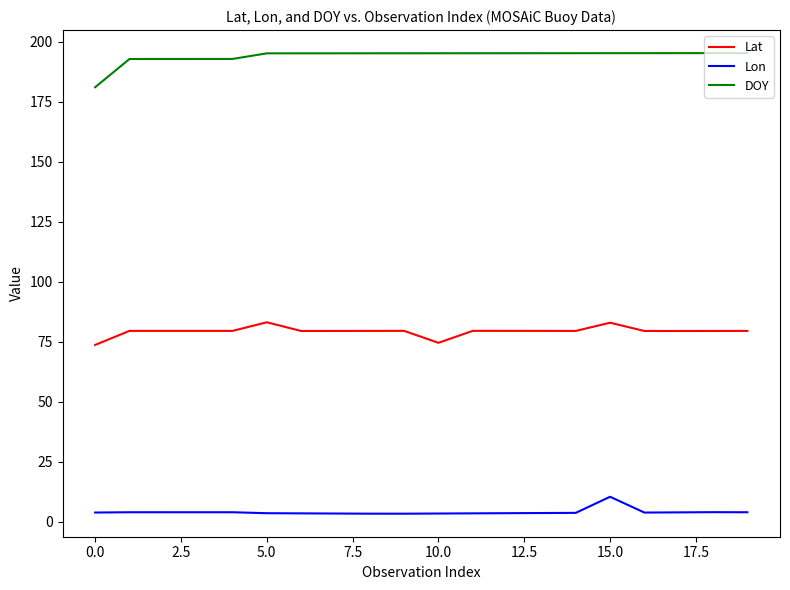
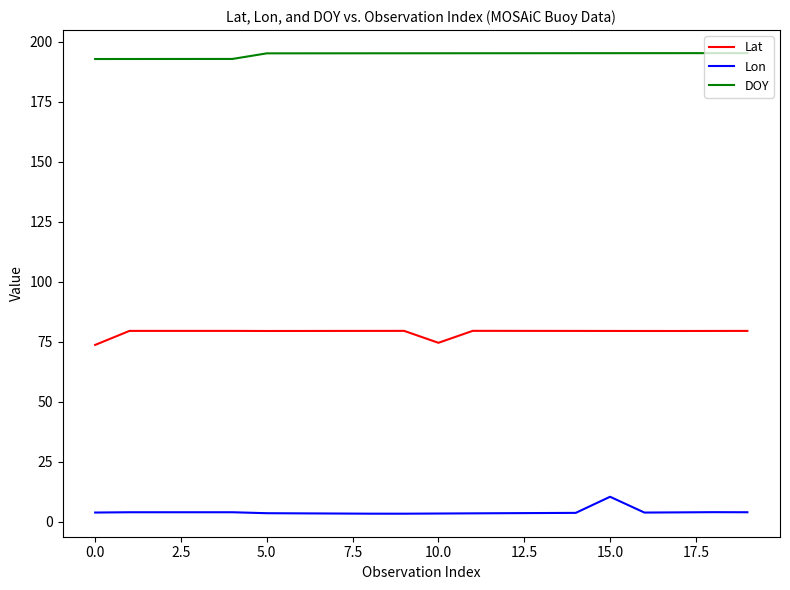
DOY, 0.0: 181 -> 193
Lat, 5.0: 83 -> 79
Lat, 15.0: 83 -> 79
